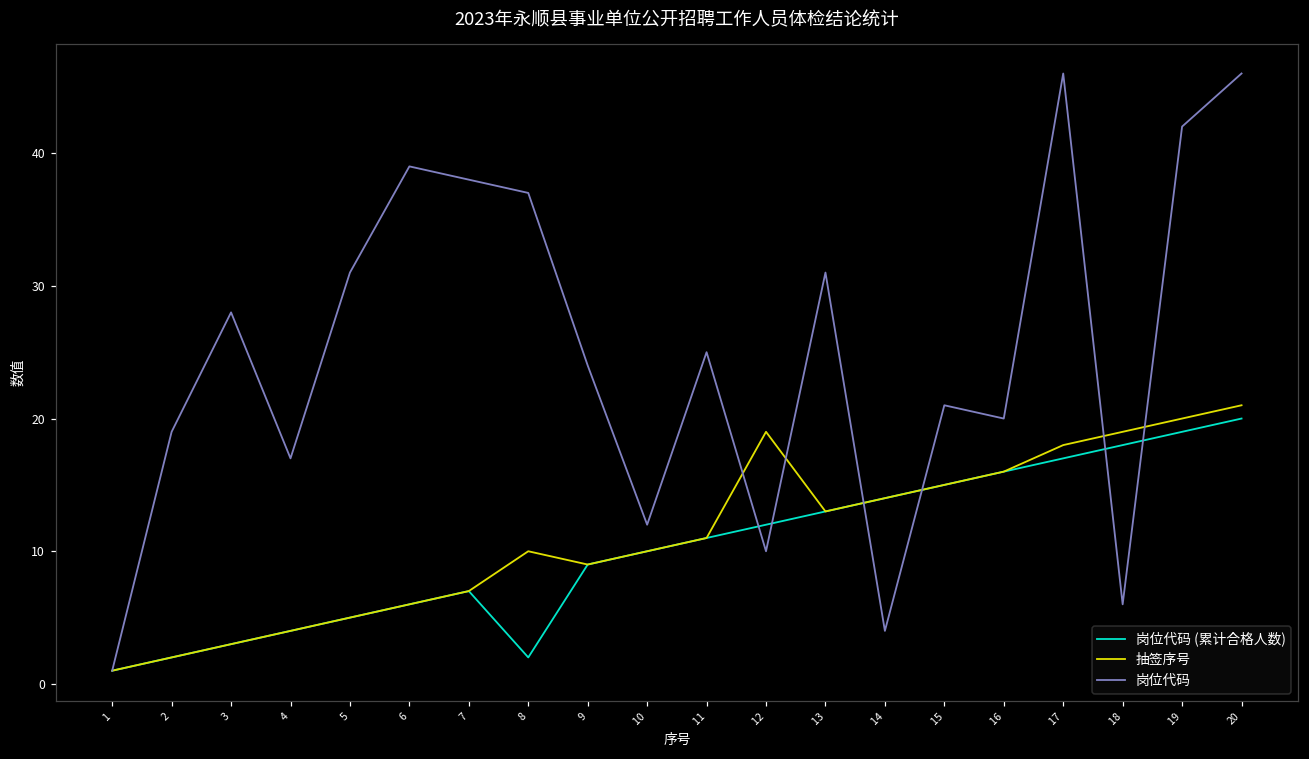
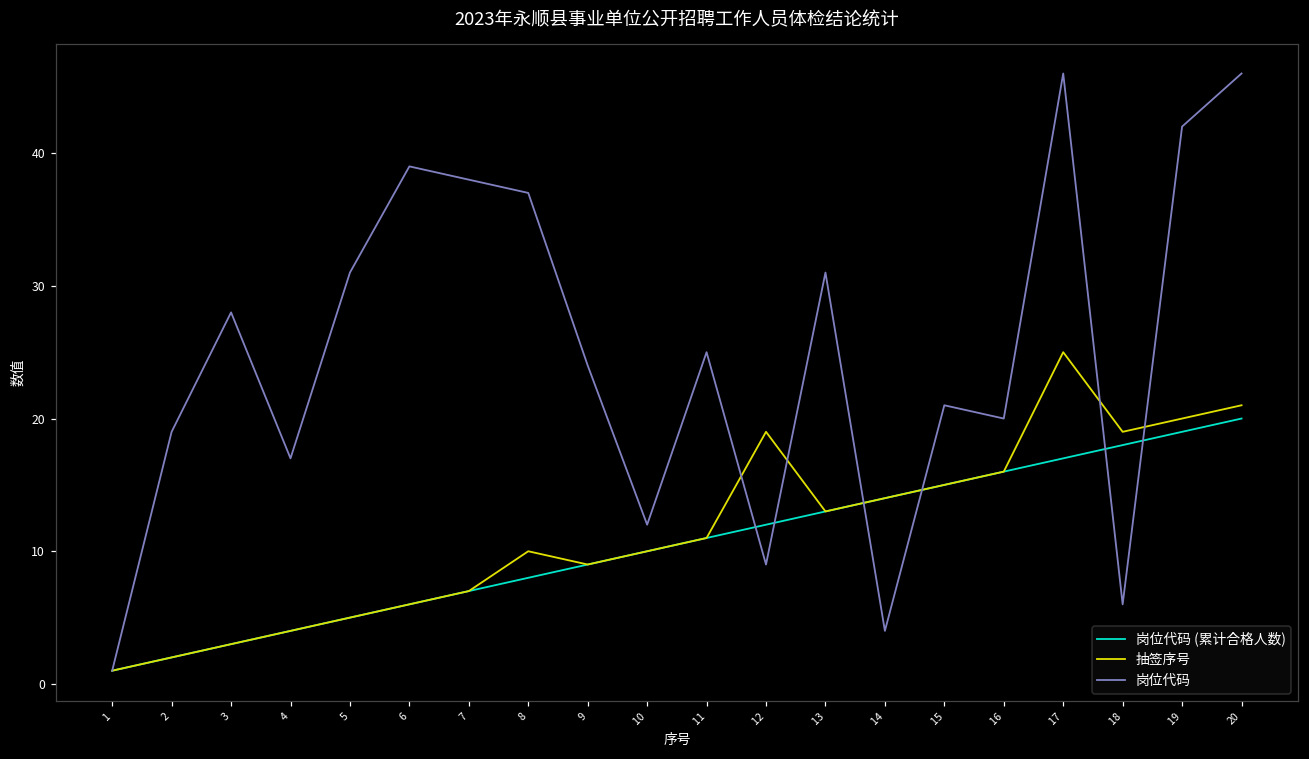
岗位代码 (累计合格人数), 8: 2 -> 8
岗位代码, 12: 10 -> 9
抽签序号, 17: 18 -> 25
